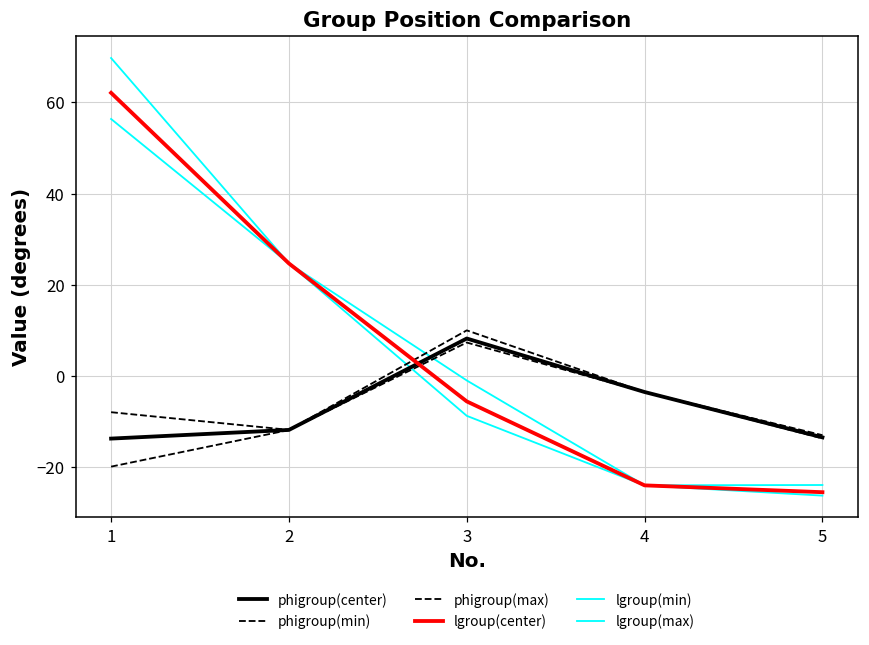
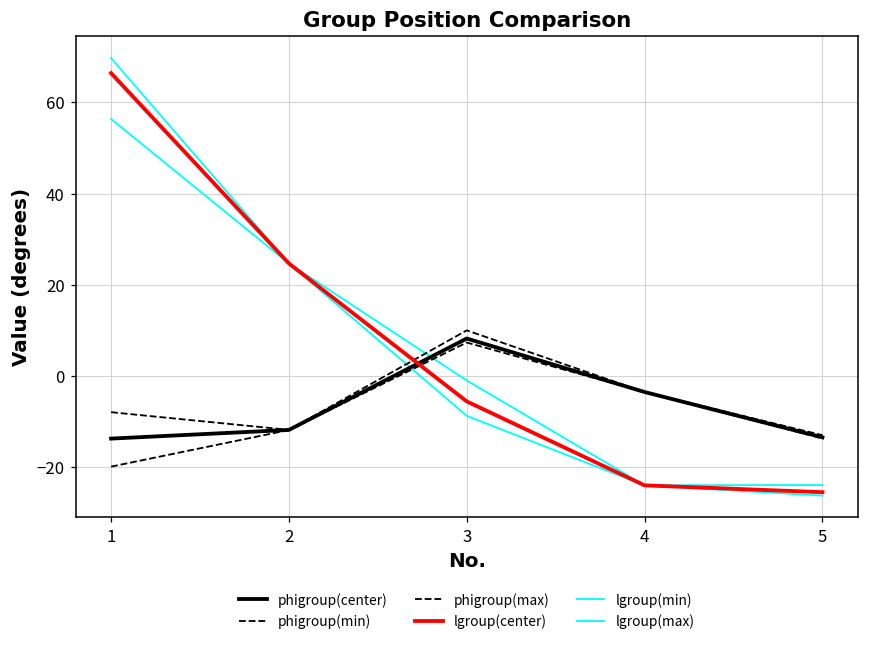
lgroup(center), 1: 62 -> 66
